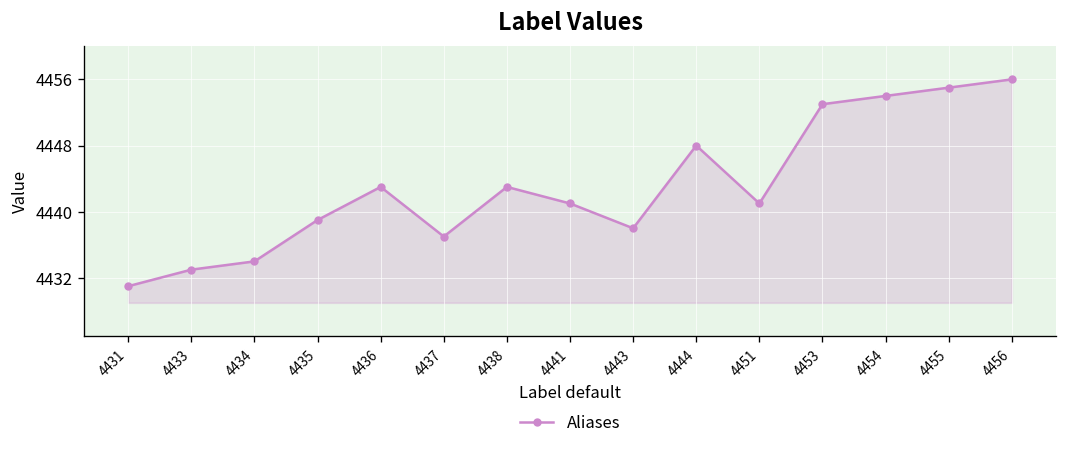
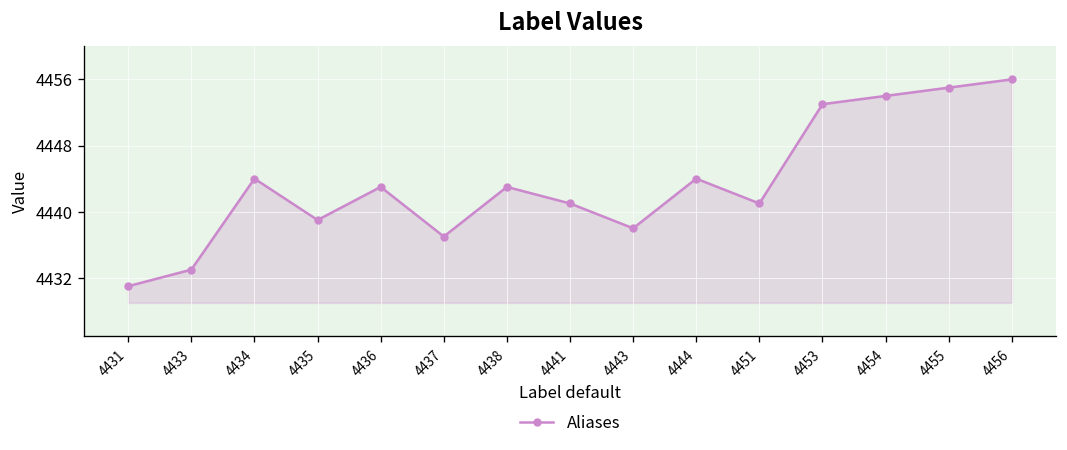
4434: 4434 -> 4444
4444: 4448 -> 4444
